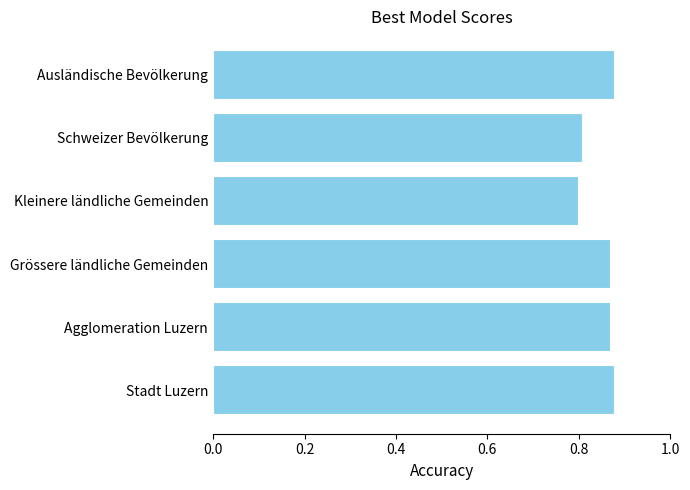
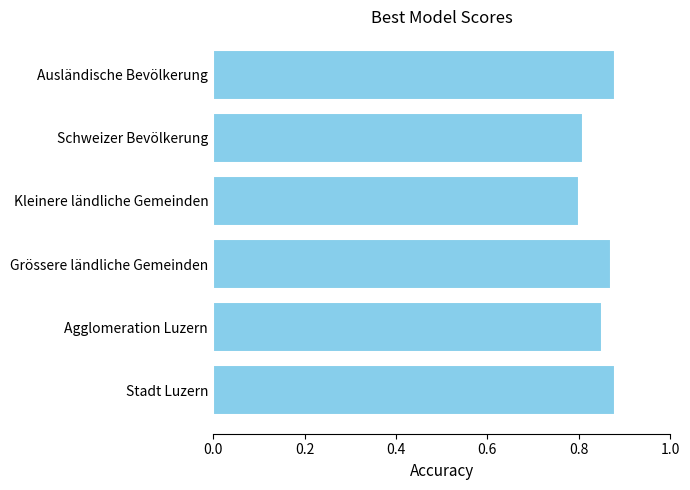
Agglomeration Luzern: 0.87 -> 0.85
